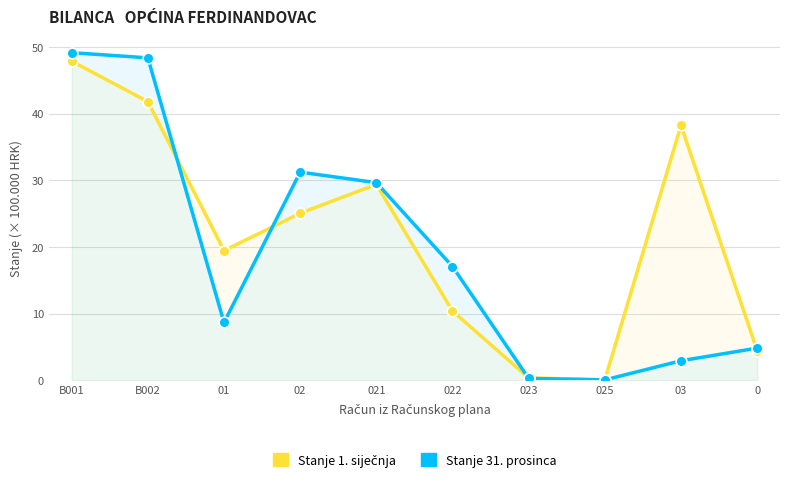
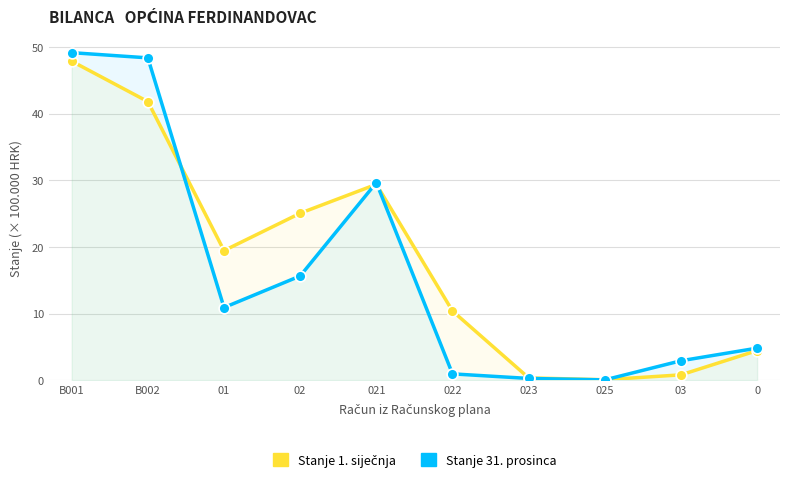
Stanje 31. prosinca, 01: 9 -> 11
Stanje 31. prosinca, 02: 31 -> 16
Stanje 31. prosinca, 022: 17 -> 1
Stanje 1. siječnja, 03: 38 -> 1
